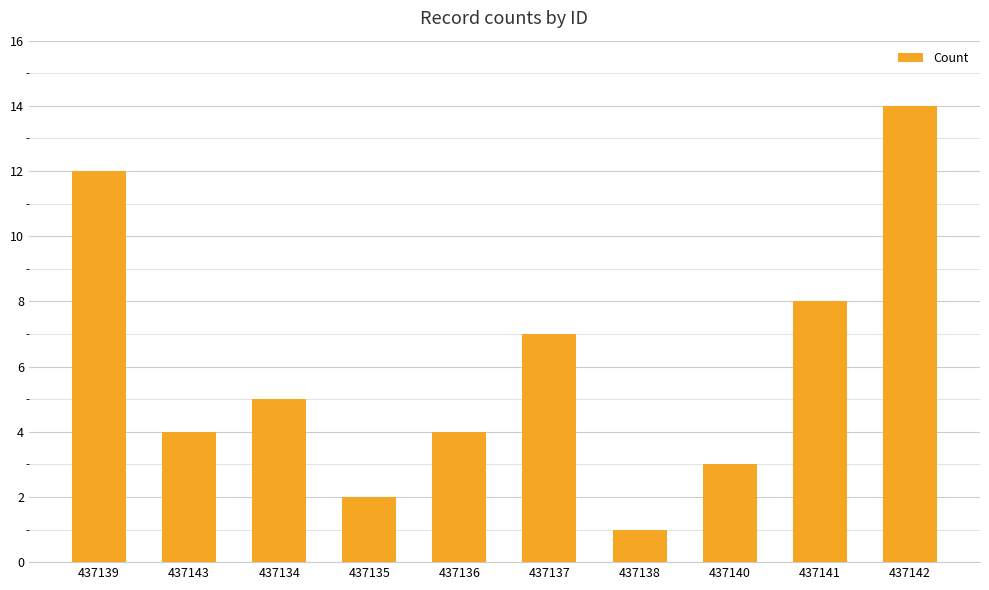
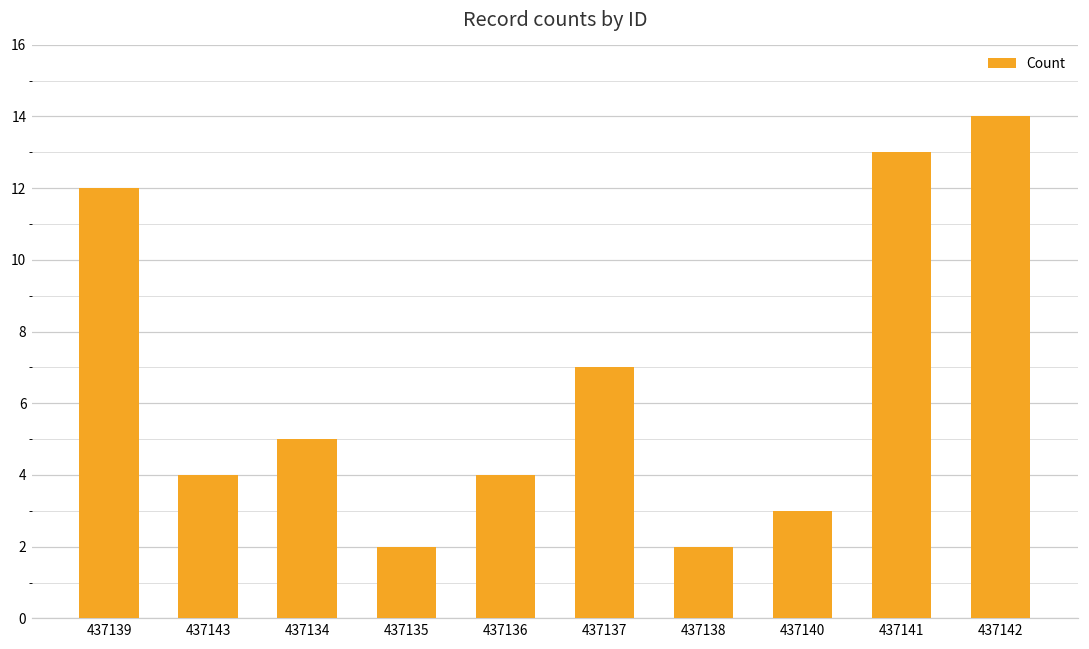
437138: 1 -> 2
437141: 8 -> 13
